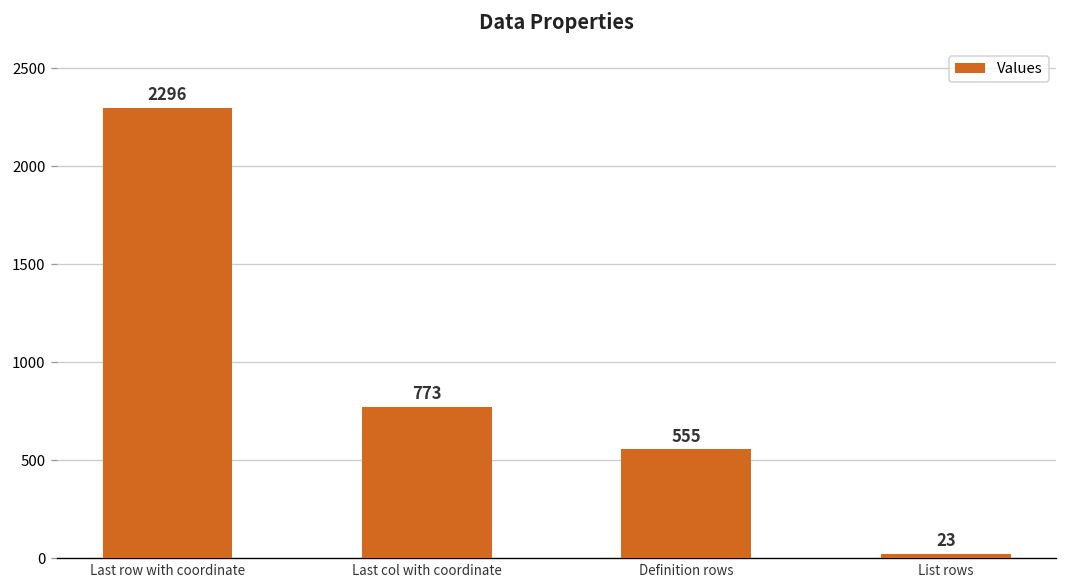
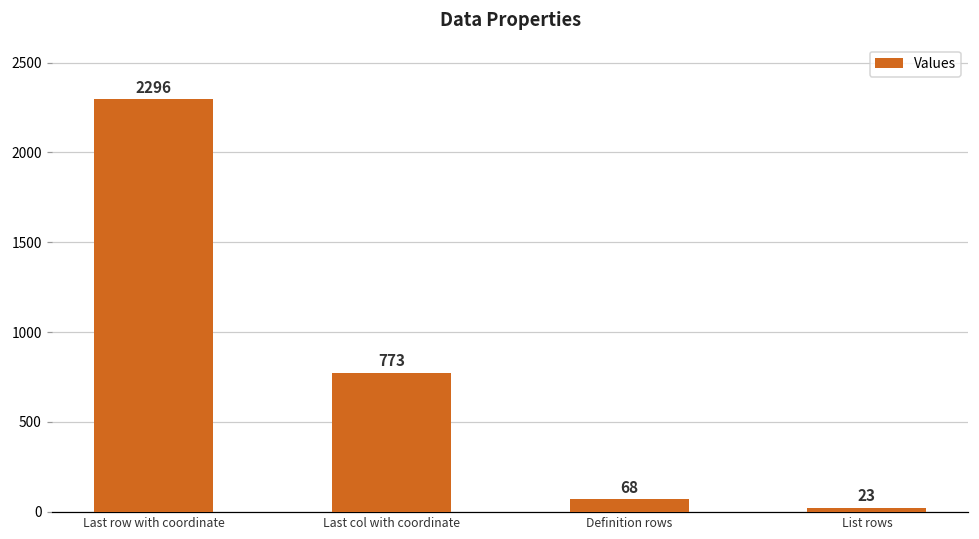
Definition rows: 555 -> 68
